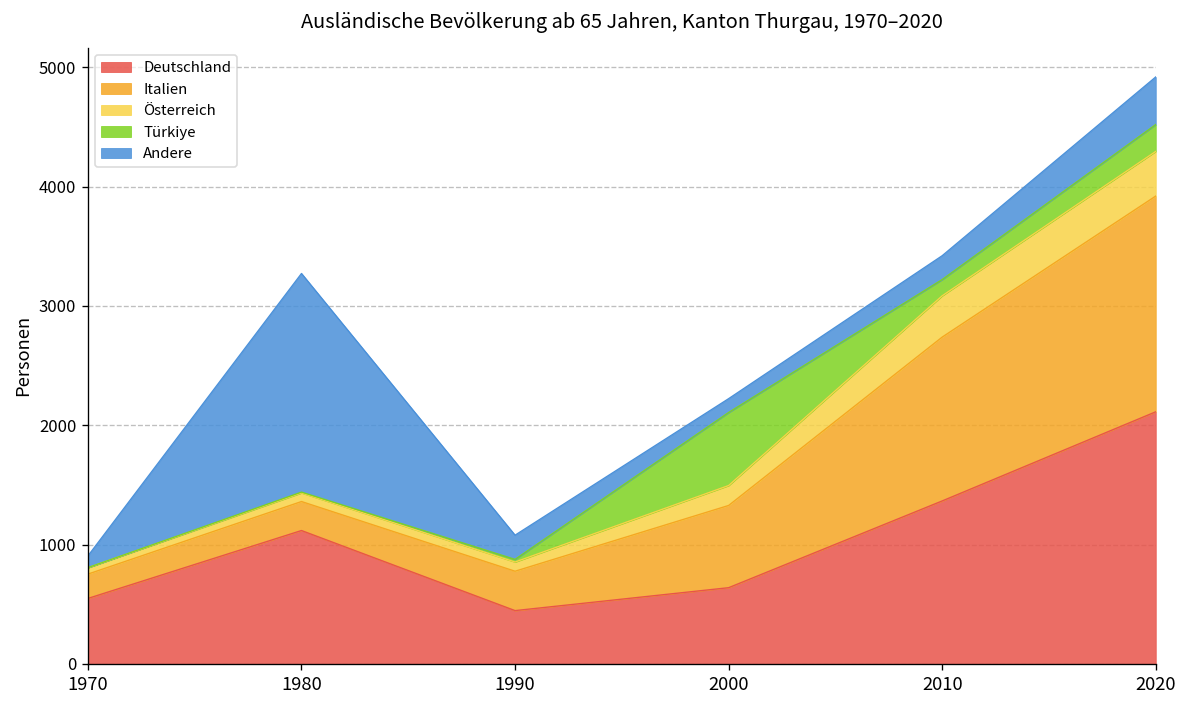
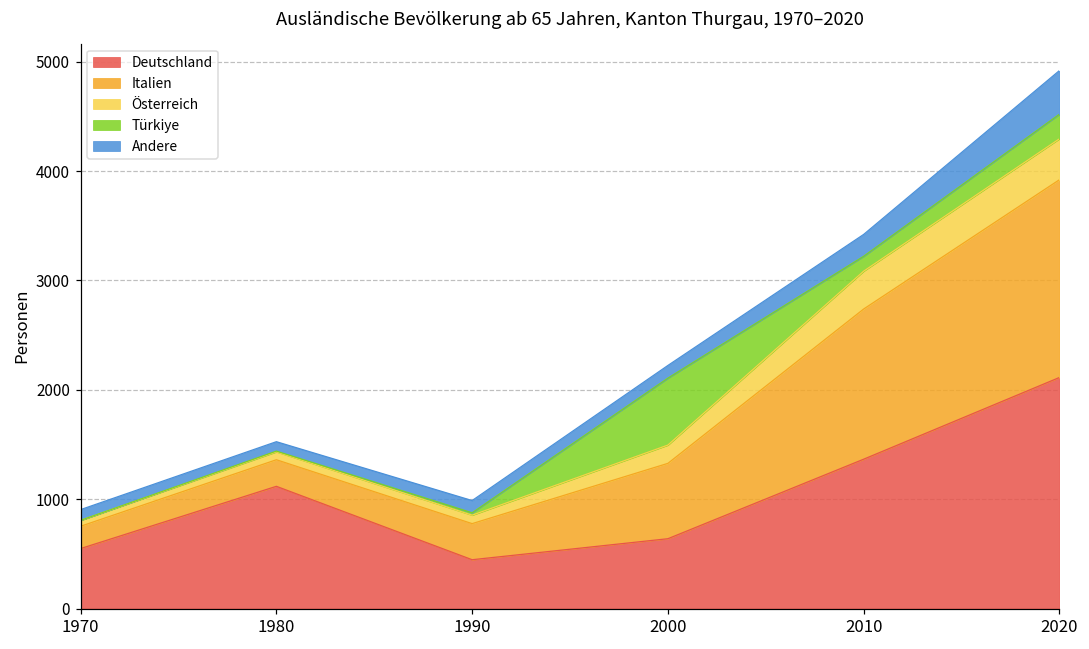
Andere, 1980: 1800 -> 100
Andere, 1990: 200 -> 100
